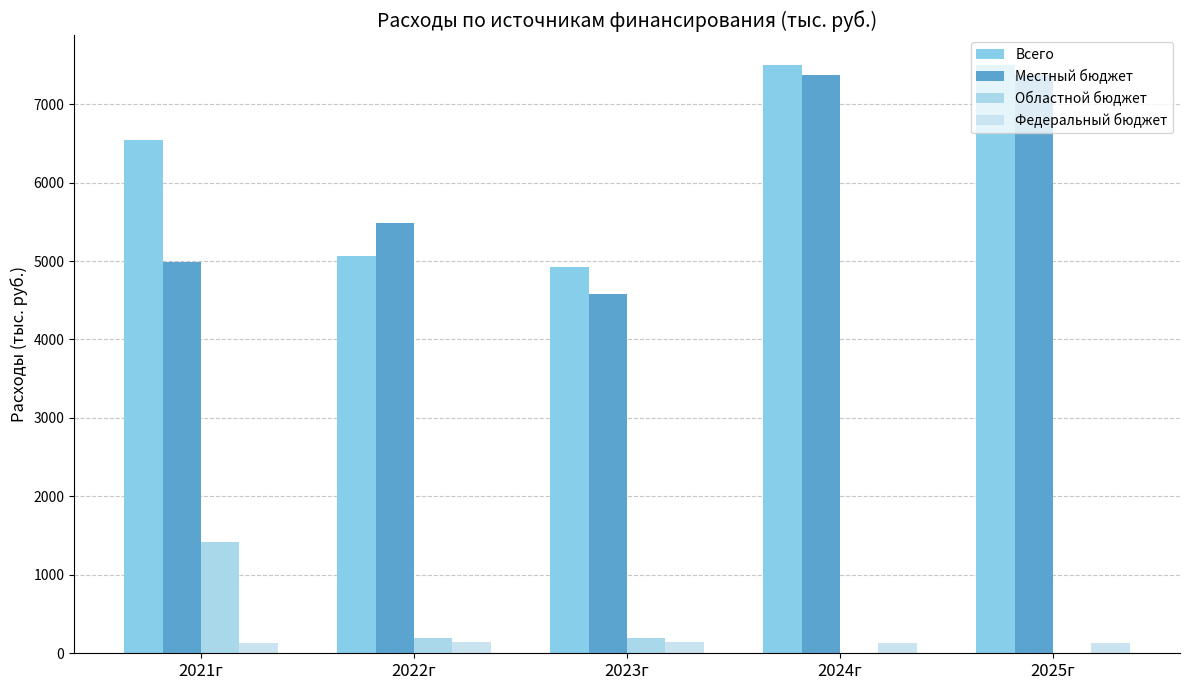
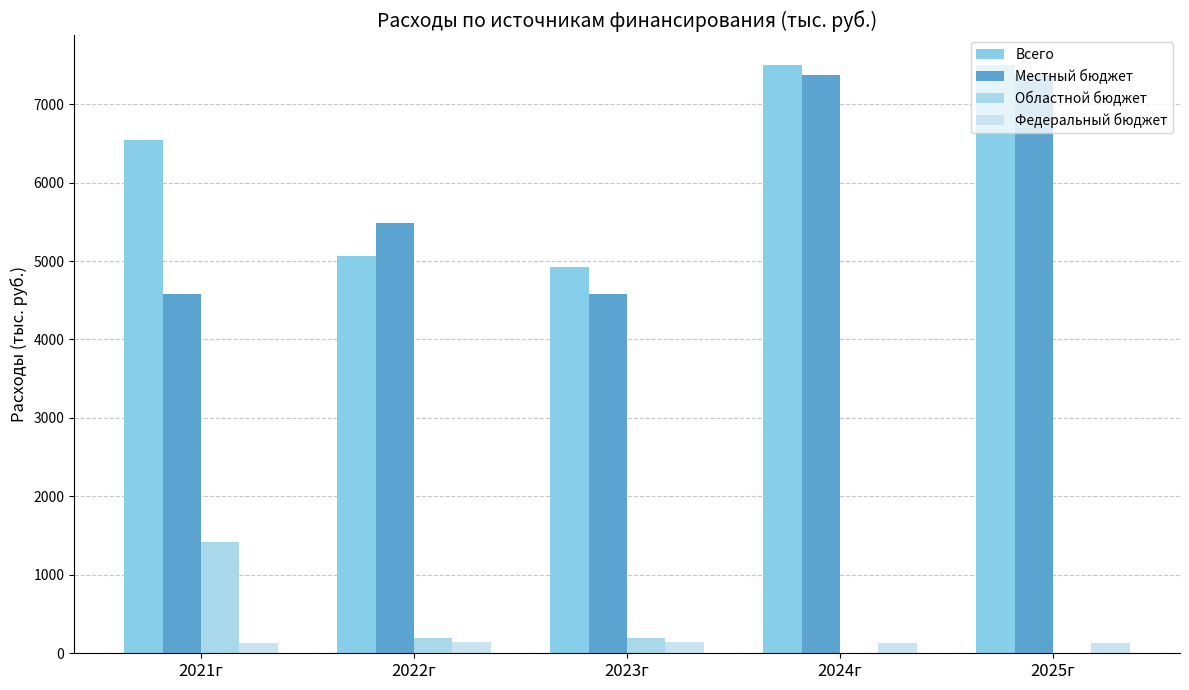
Местный бюджет, 2021г: 5000 -> 4600
